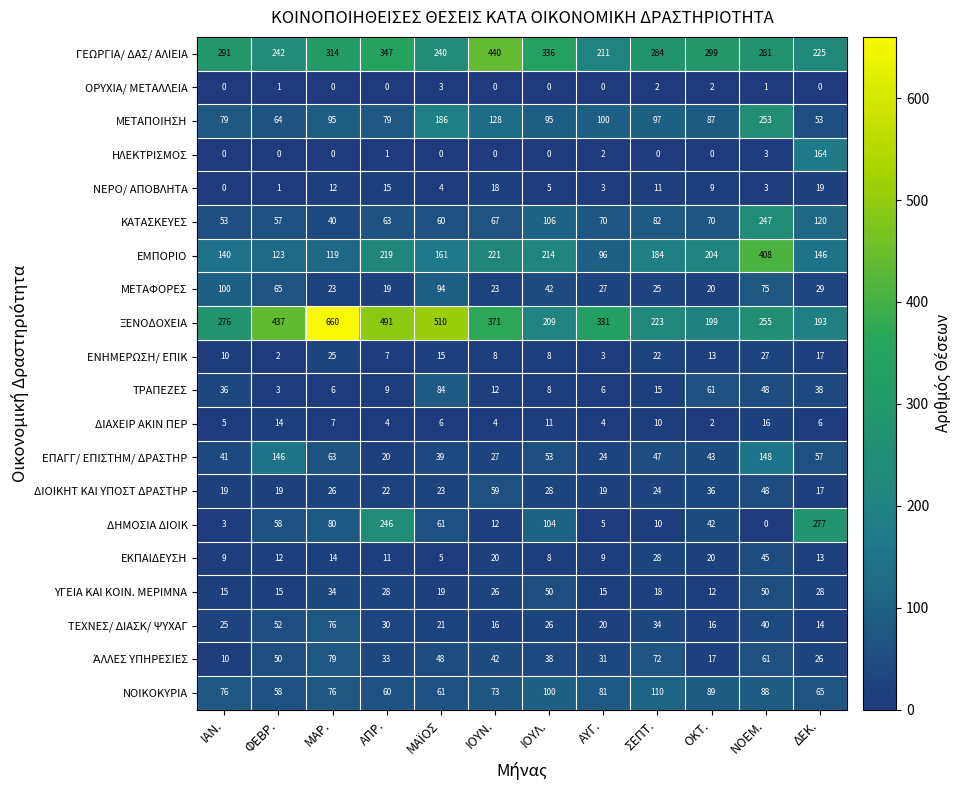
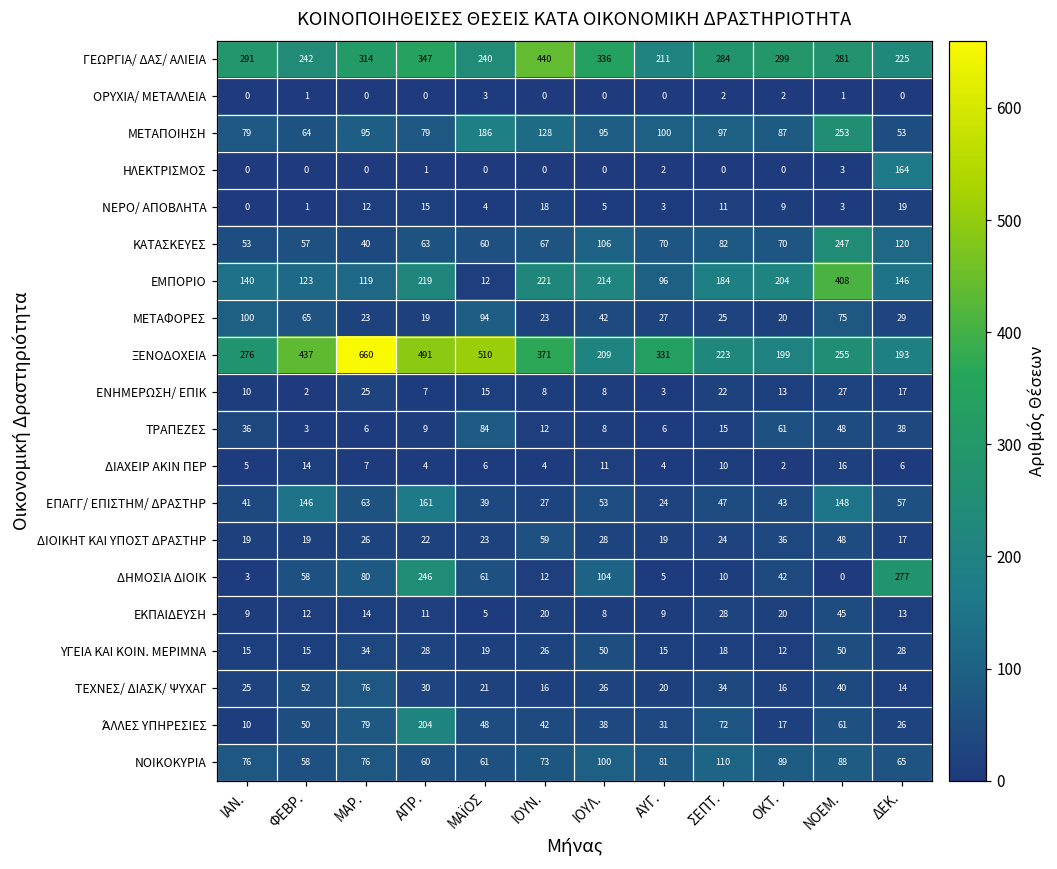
ΕΜΠΟΡΙΟ, ΜΑΪΟΣ: 161 -> 12
ΕΠΑΓΓ/ ΕΠΙΣΤΗΜ/ ΔΡΑΣΤΗΡ, ΑΠΡ.: 20 -> 161
ΆΛΛΕΣ ΥΠΗΡΕΣΙΕΣ, ΑΠΡ.: 33 -> 204
